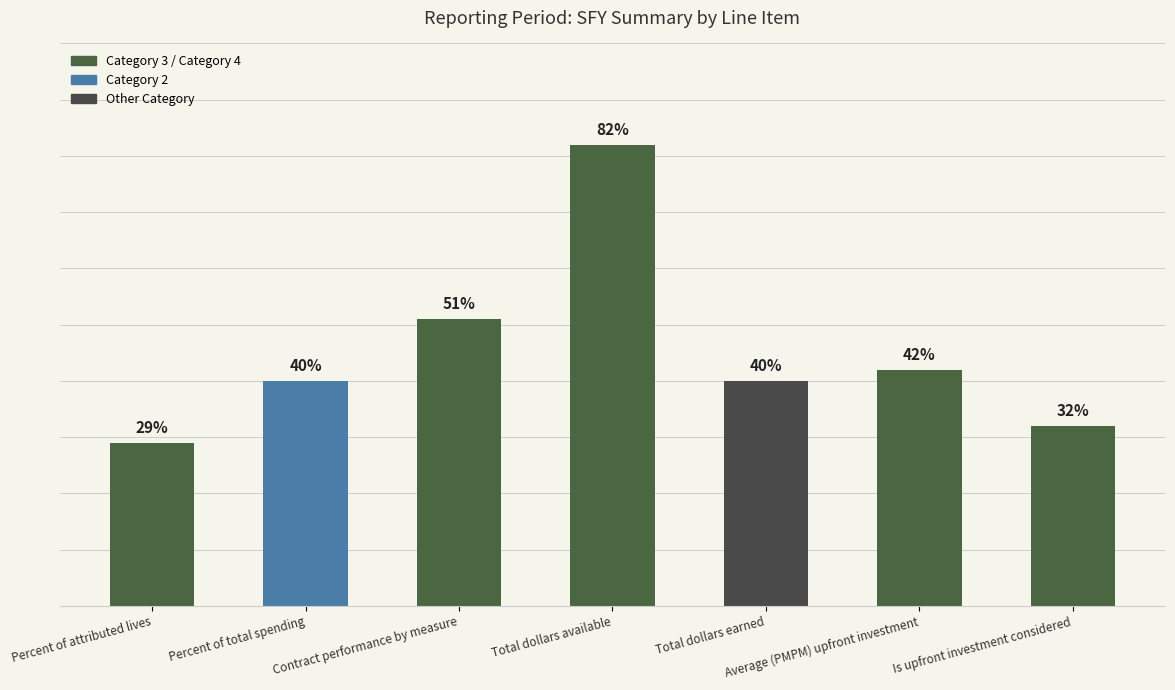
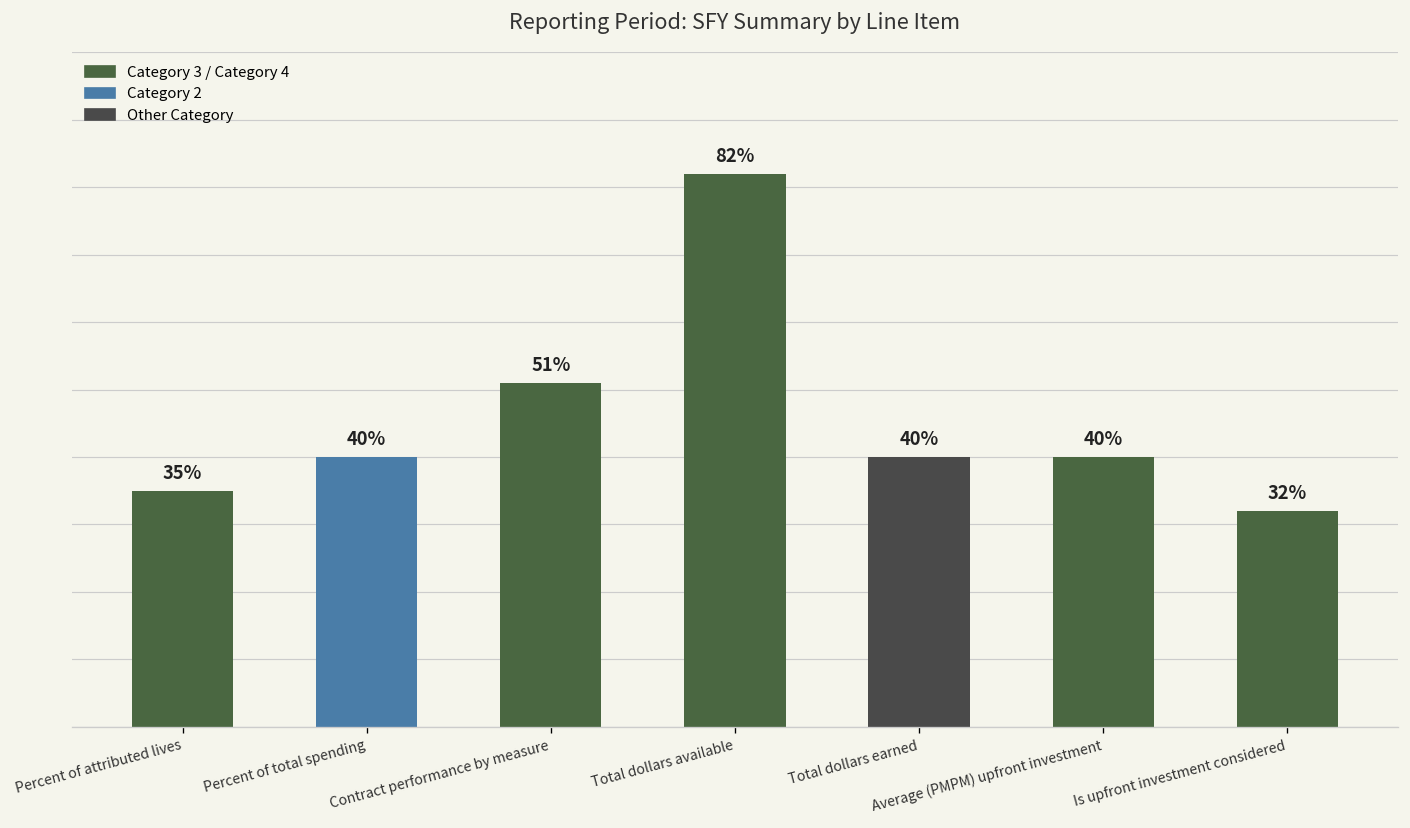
Percent of attributed lives: 29% -> 35%
Average (PMPM) upfront investment: 42% -> 40%
